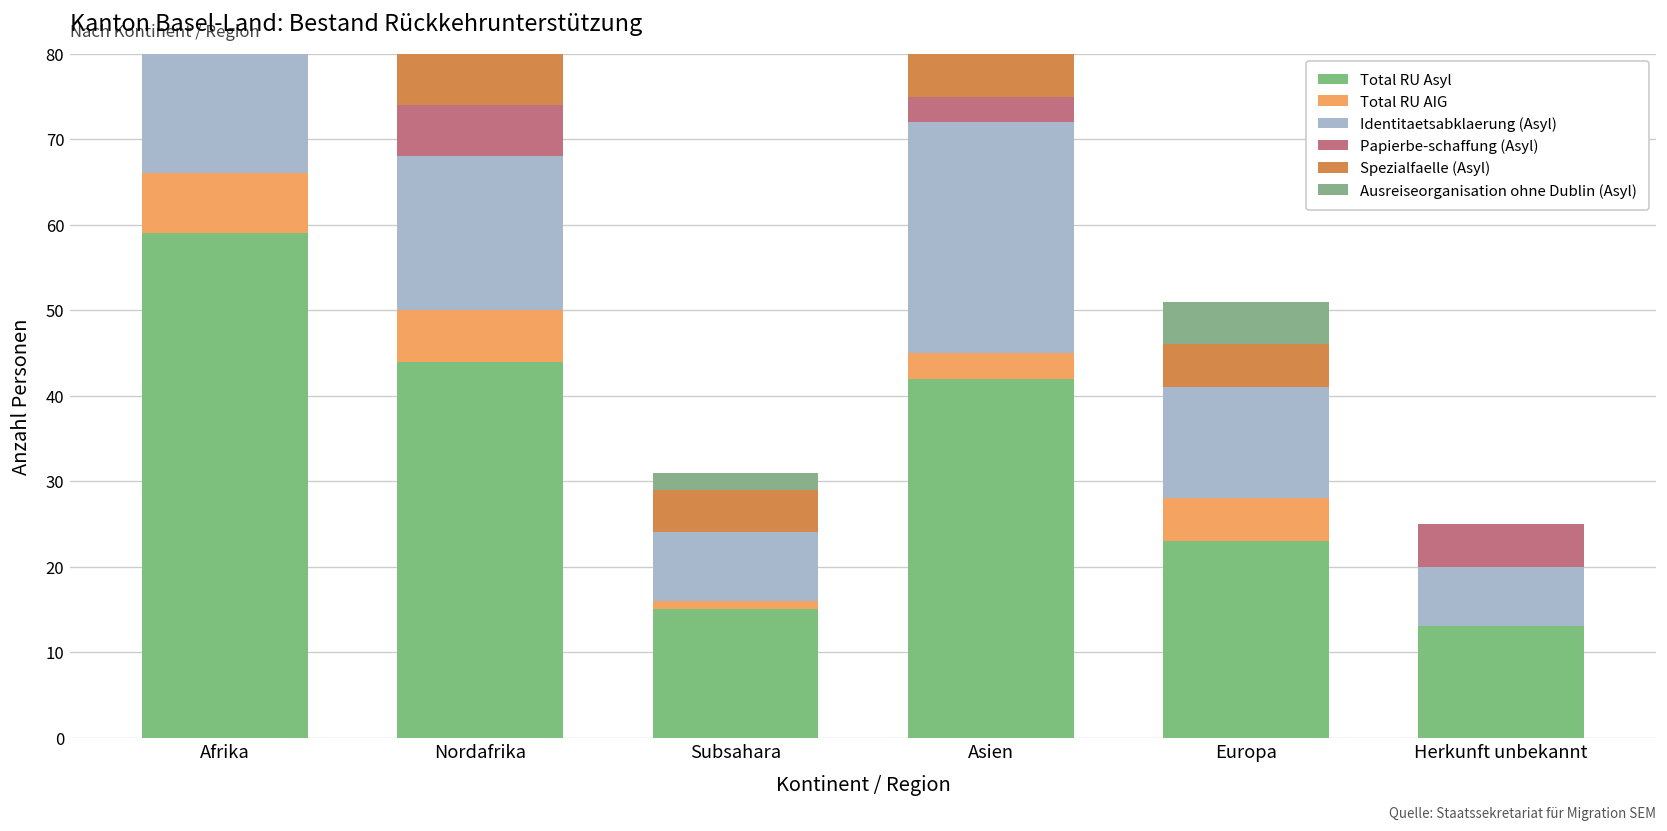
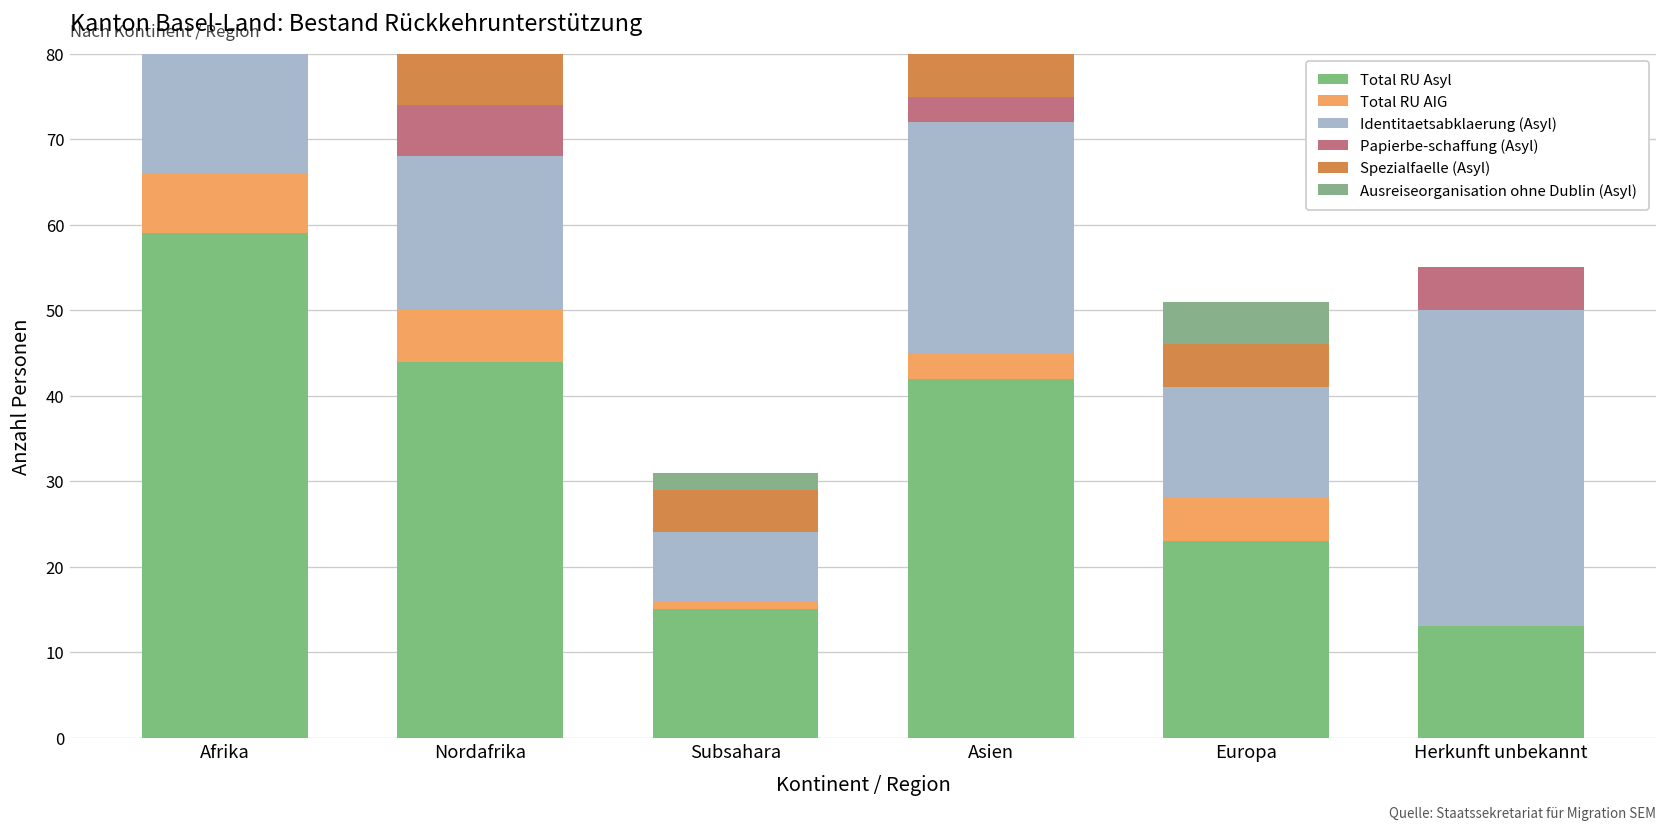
Identitaetsabklaerung (Asyl), Herkunft unbekannt: 7 -> 37
